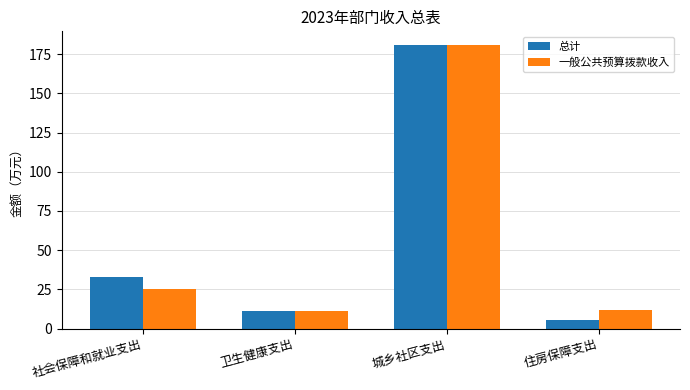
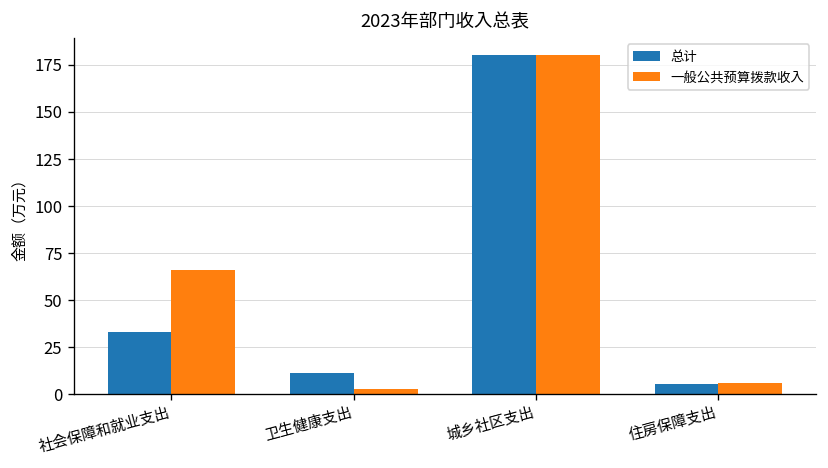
一般公共预算拨款收入, 社会保障和就业支出: 25 -> 66
一般公共预算拨款收入, 卫生健康支出: 11 -> 3
一般公共预算拨款收入, 住房保障支出: 12 -> 6
